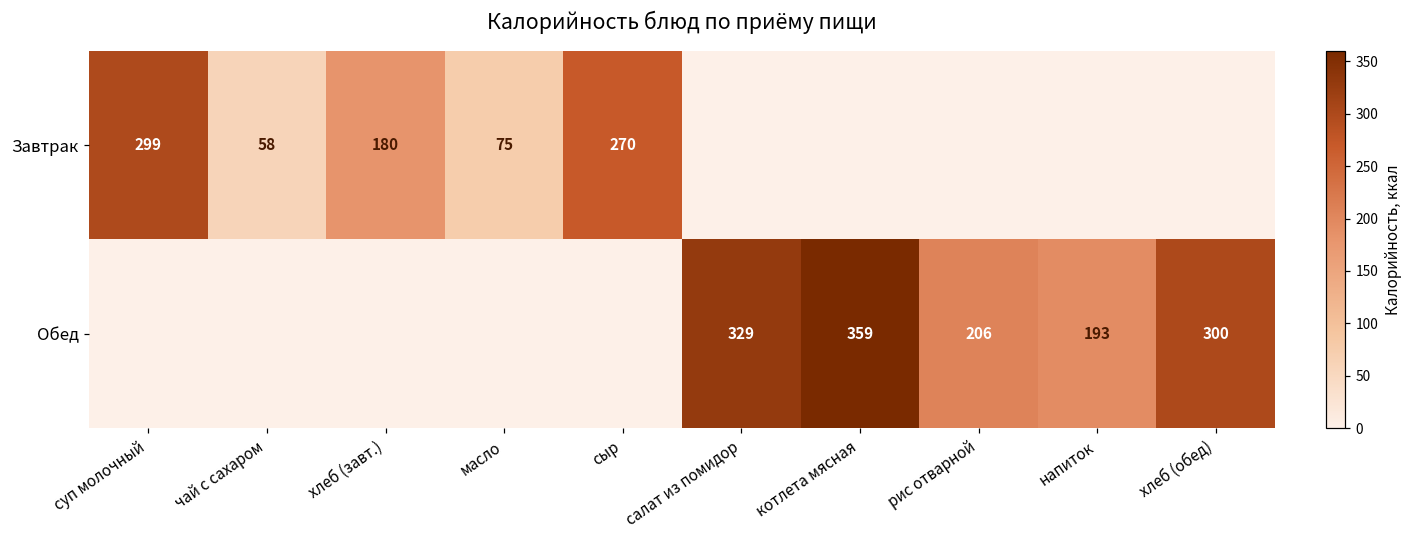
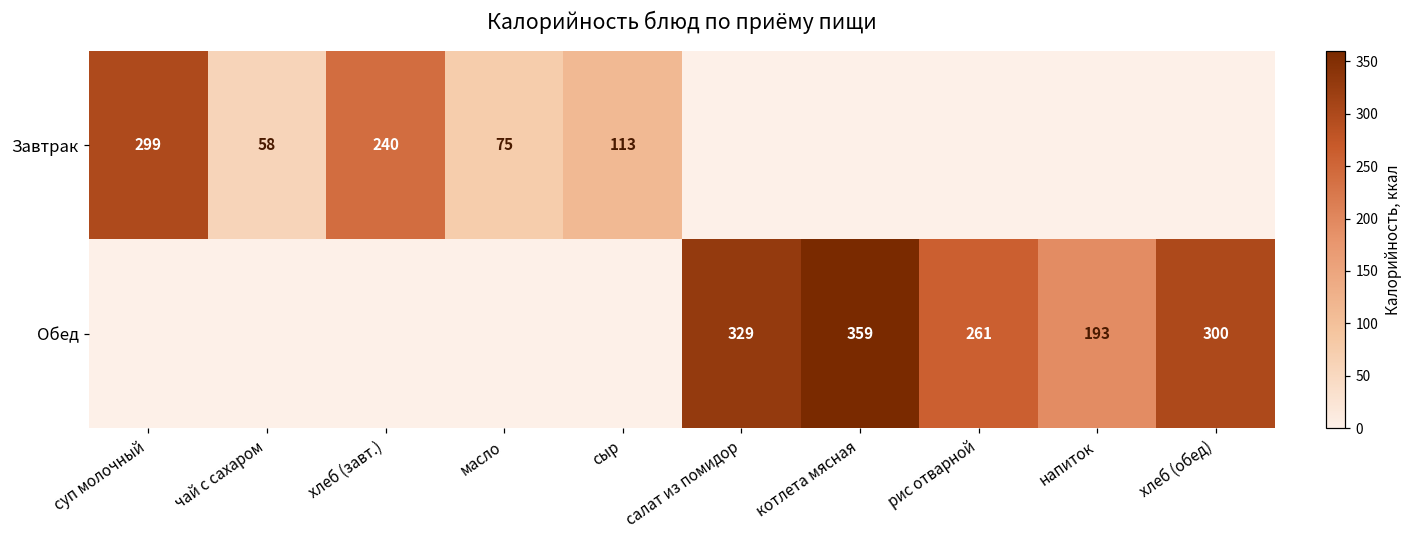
Завтрак, хлеб (завт.): 180 -> 240
Завтрак, сыр: 270 -> 113
Обед, рис отварной: 206 -> 261
